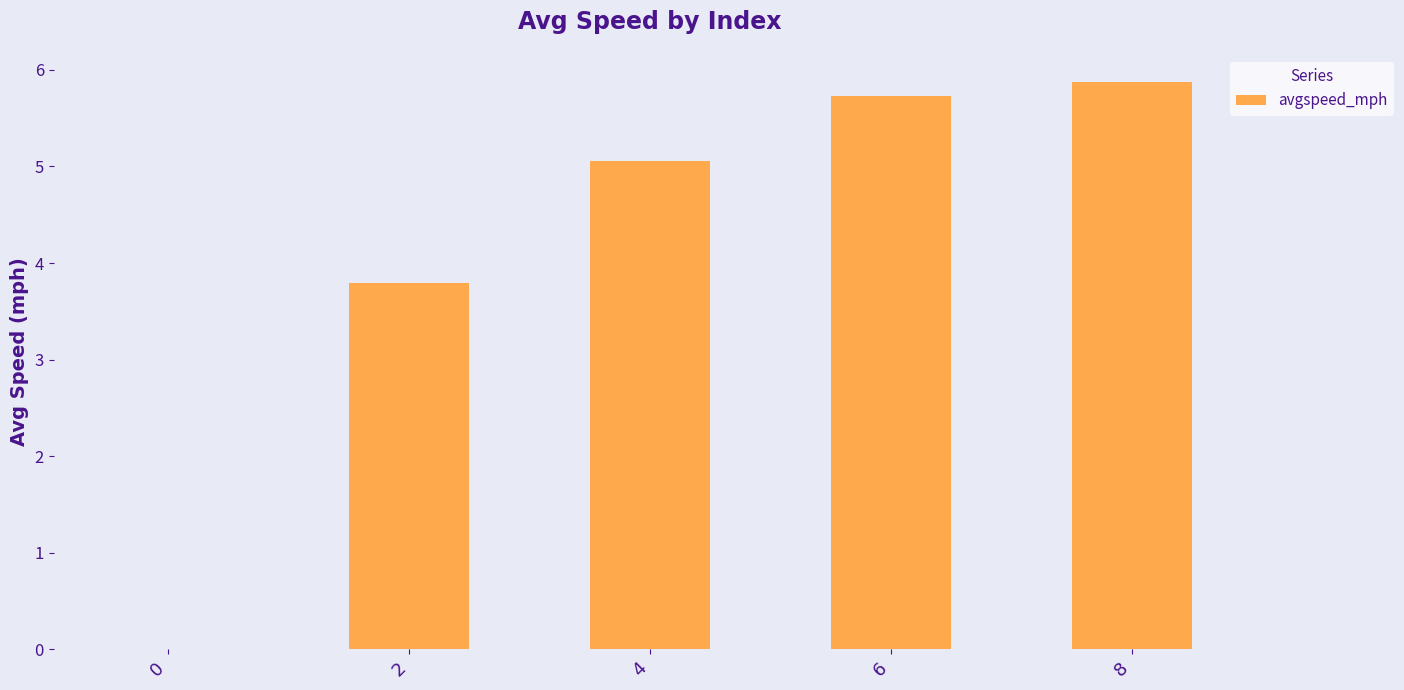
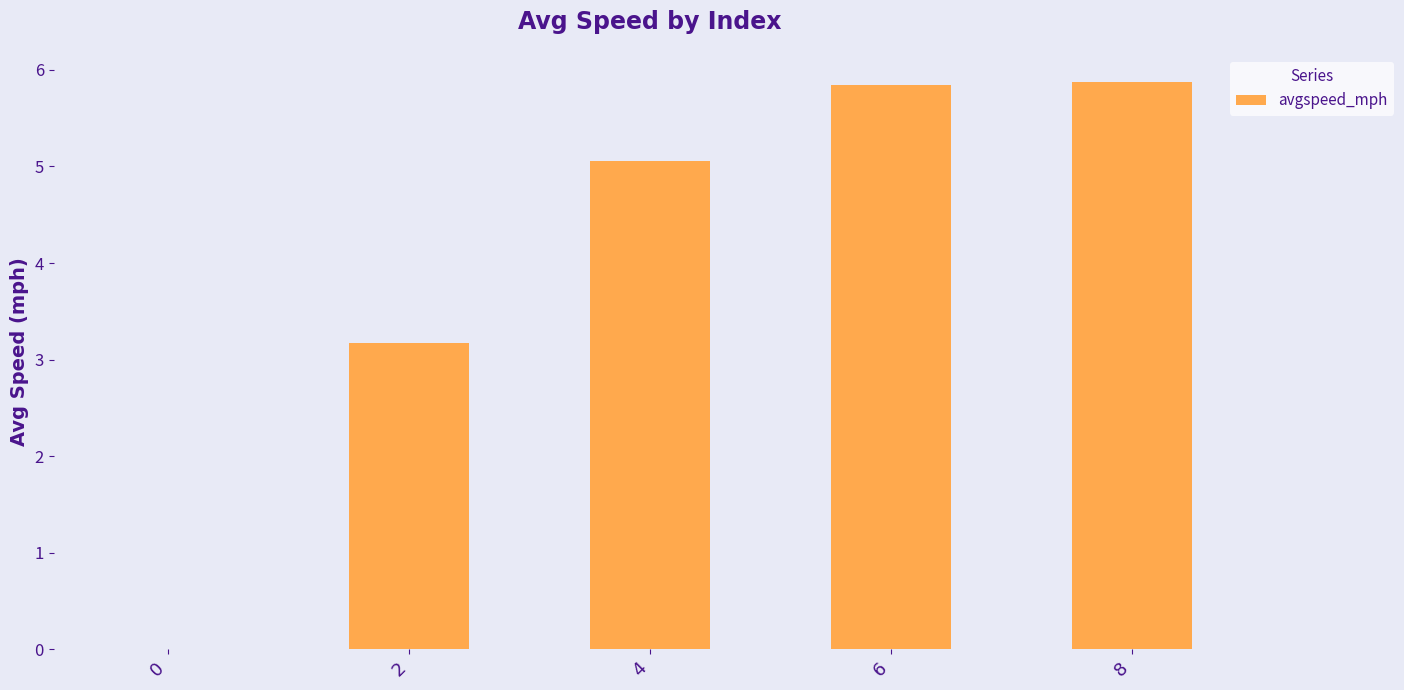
2: 3.8 -> 3.2
6: 5.7 -> 5.8
